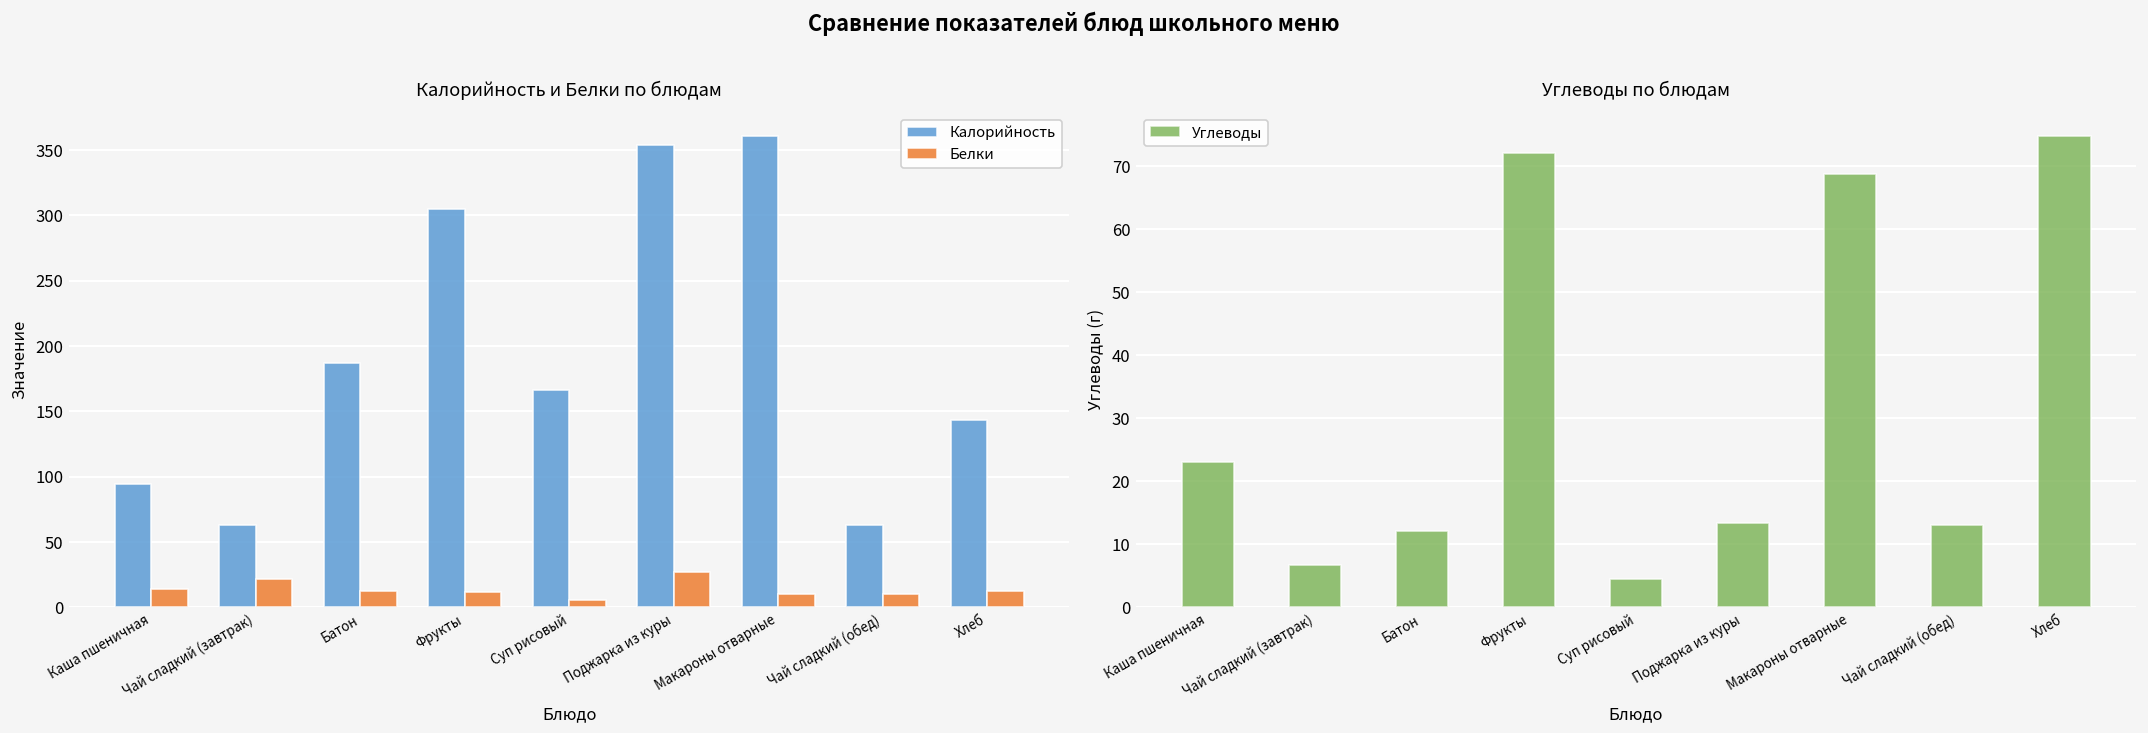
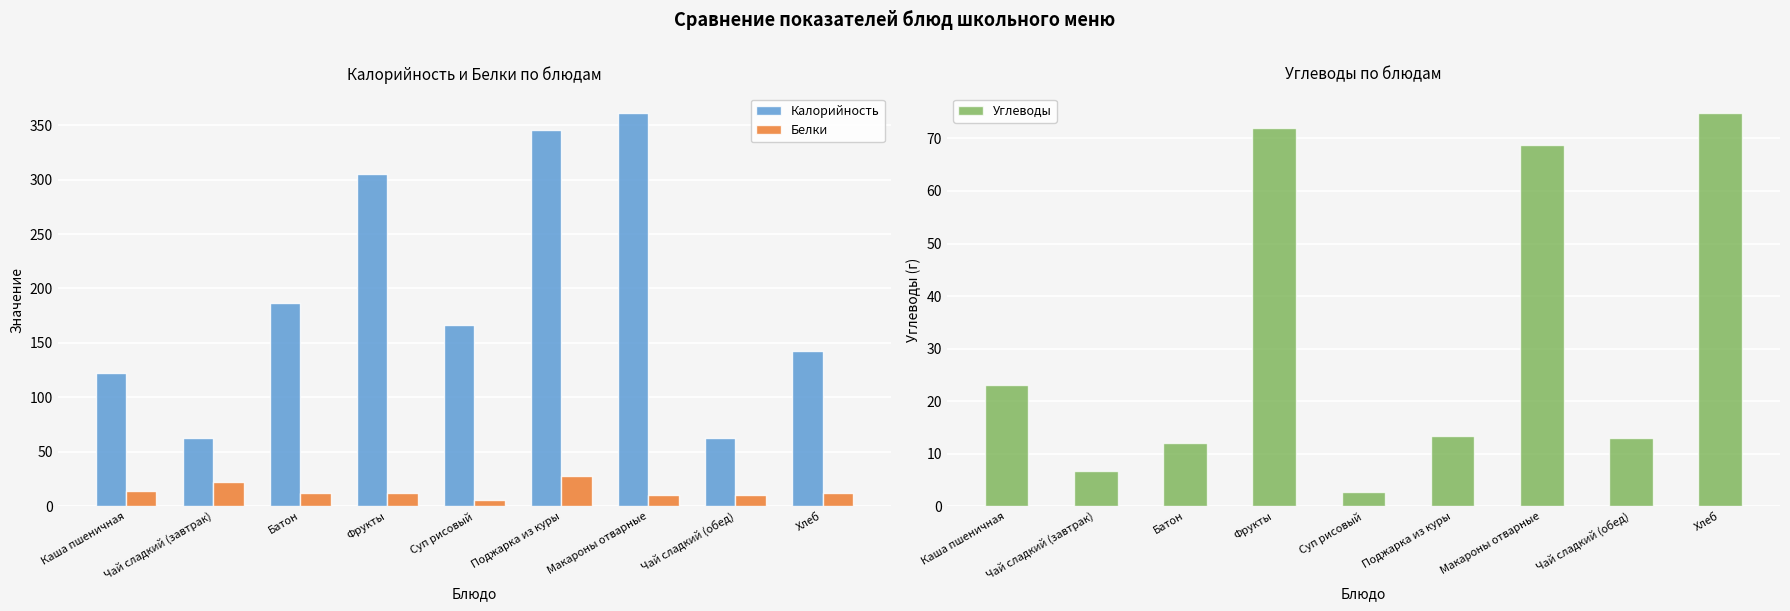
Калорийность и Белки по блюдам, Калорийность, Каша пшеничная: 94 -> 122
Калорийность и Белки по блюдам, Калорийность, Поджарка из куры: 354 -> 345
Углеводы по блюдам, Суп рисовый: 5 -> 3
